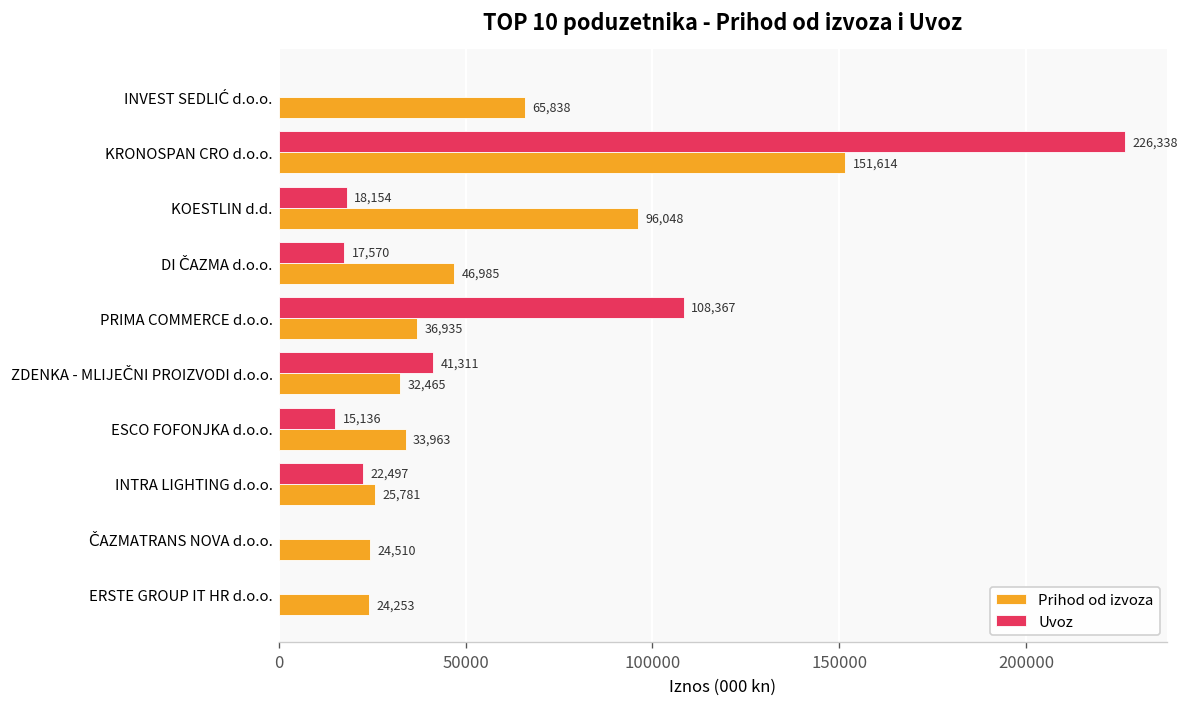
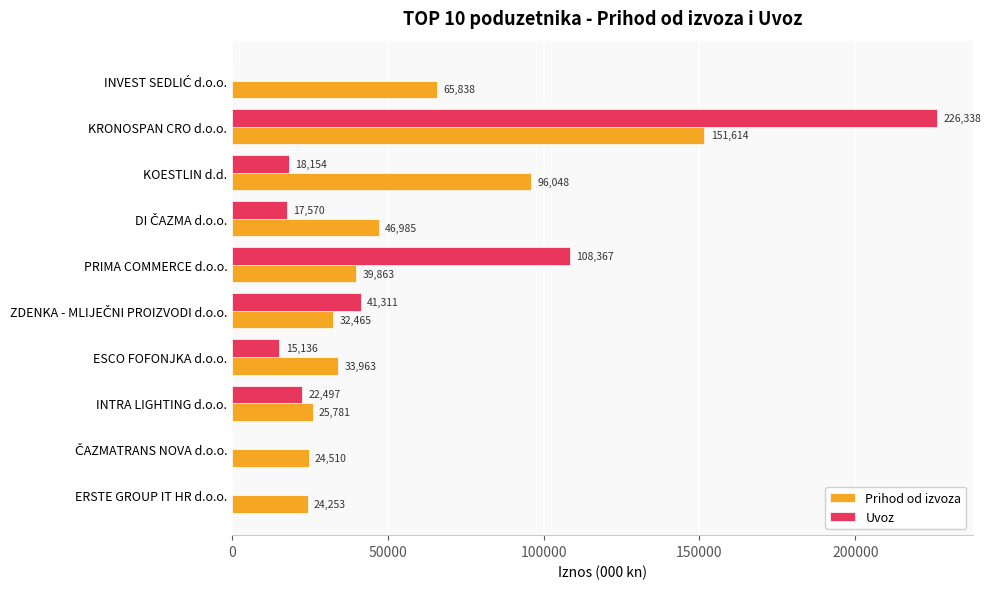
Prihod od izvoza, PRIMA COMMERCE d.o.o.: 36,935 -> 39,863
